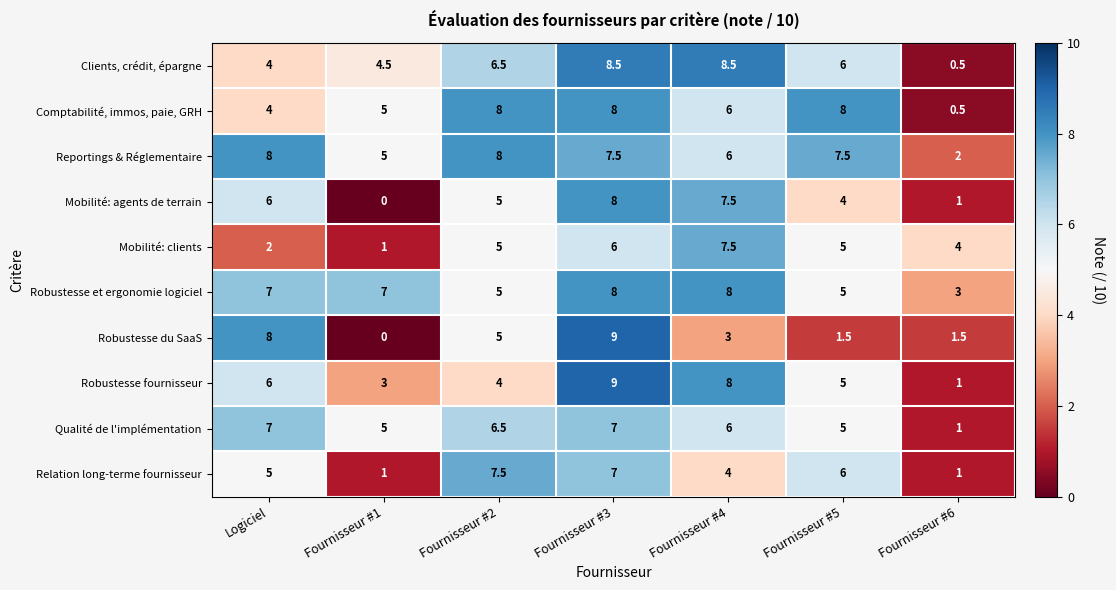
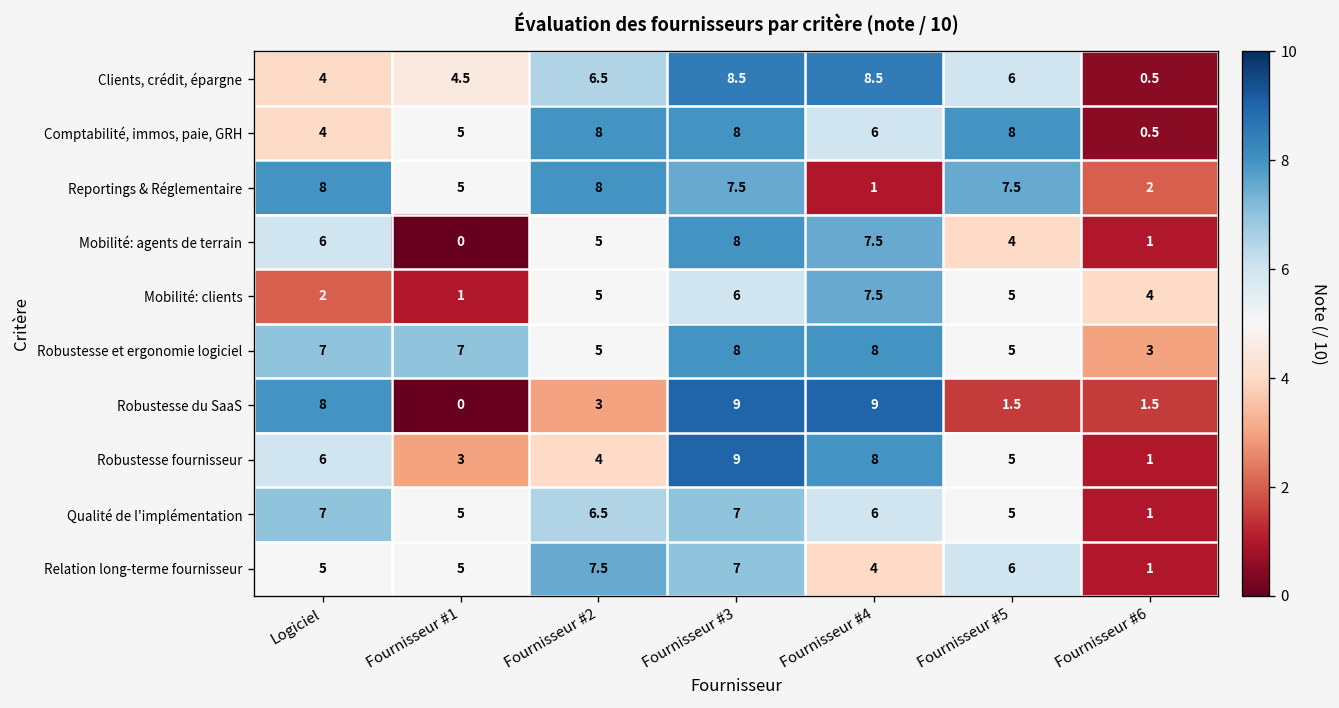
Reportings & Réglementaire, Fournisseur #4: 6 -> 1
Robustesse du SaaS, Fournisseur #2: 5 -> 3
Robustesse du SaaS, Fournisseur #4: 3 -> 9
Relation long-terme fournisseur, Fournisseur #1: 1 -> 5
